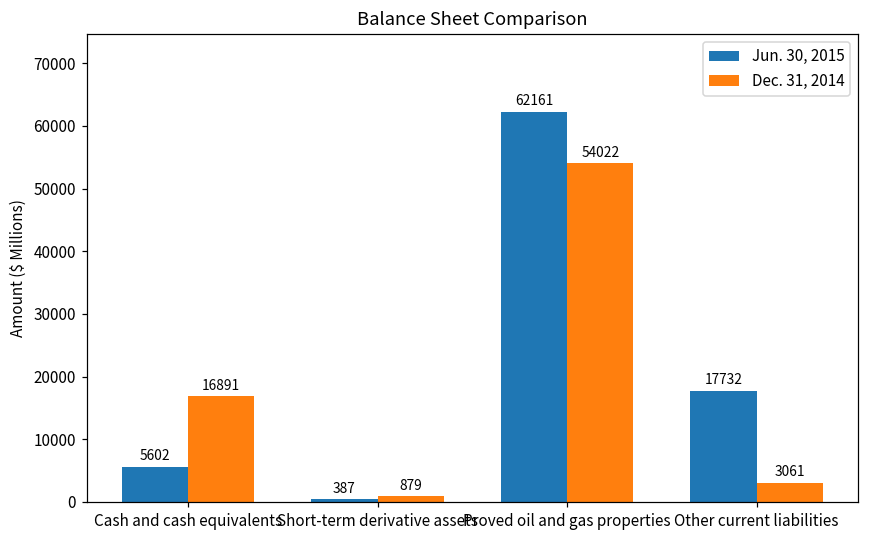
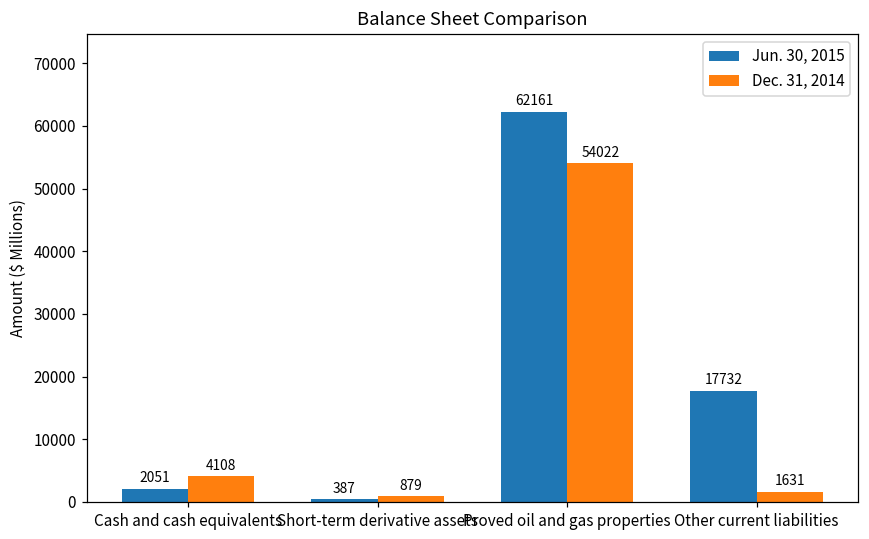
Jun. 30, 2015, Cash and cash equivalents: 5602 -> 2051
Dec. 31, 2014, Cash and cash equivalents: 16891 -> 4108
Dec. 31, 2014, Other current liabilities: 3061 -> 1631
